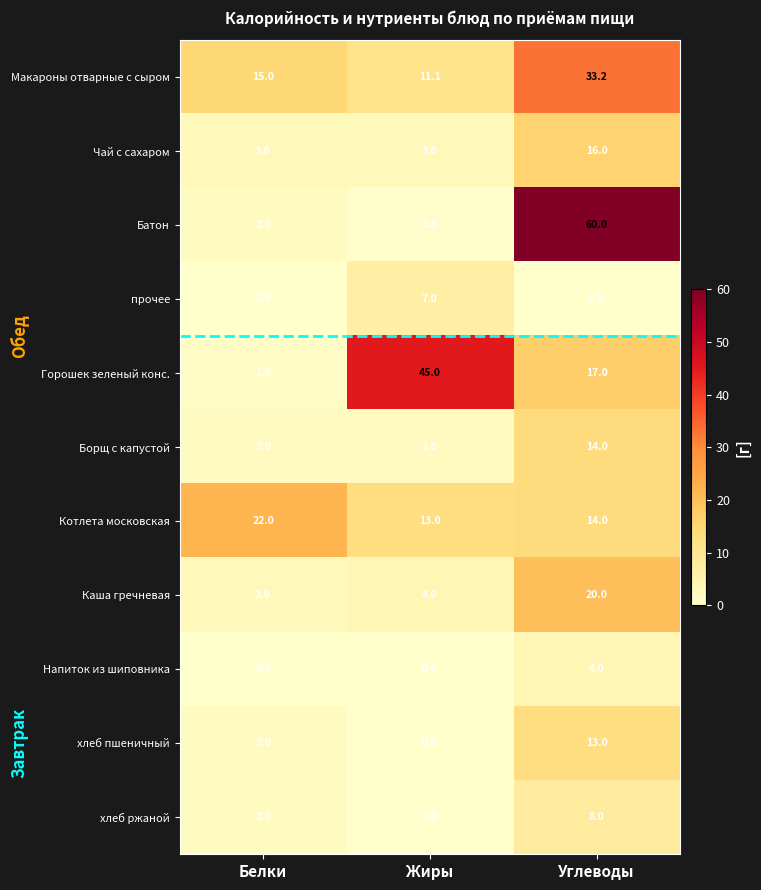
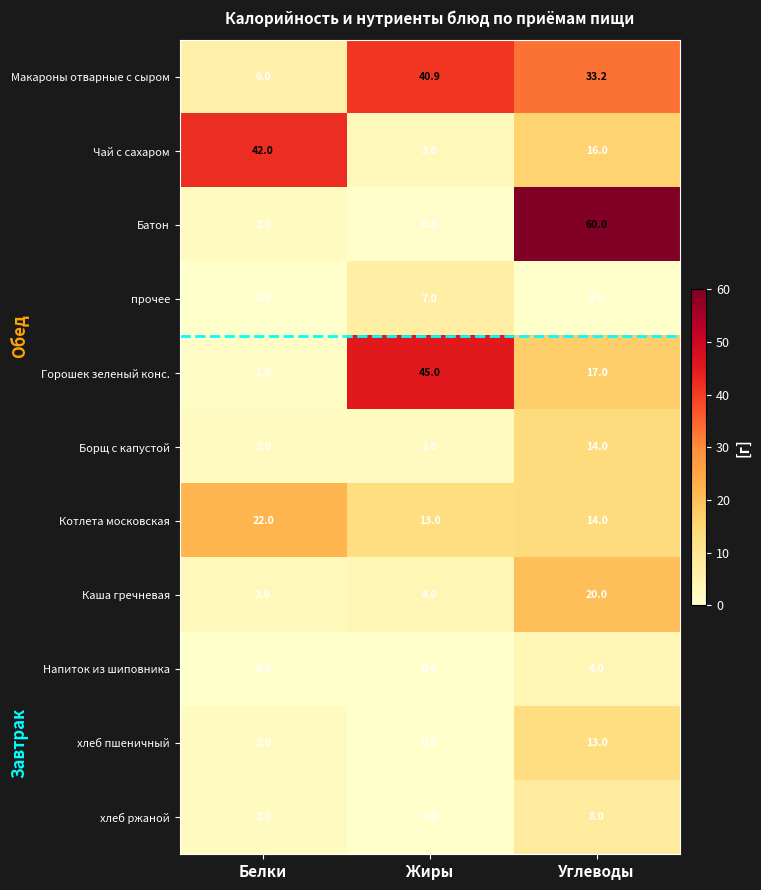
Макароны отварные с сыром, Белки: 15.0 -> 6.0
Макароны отварные с сыром, Жиры: 11.1 -> 40.9
Чай с сахаром, Белки: 3.0 -> 42.0
